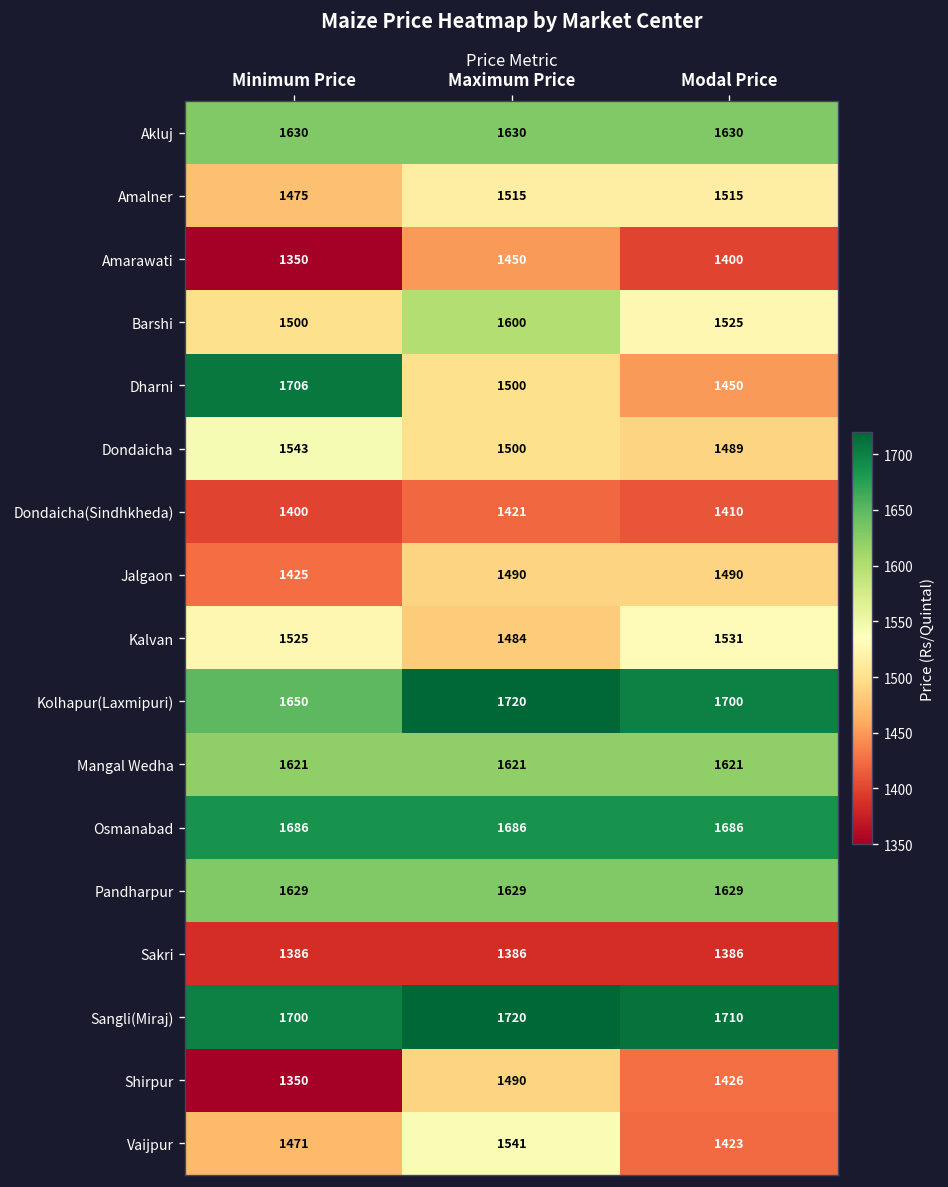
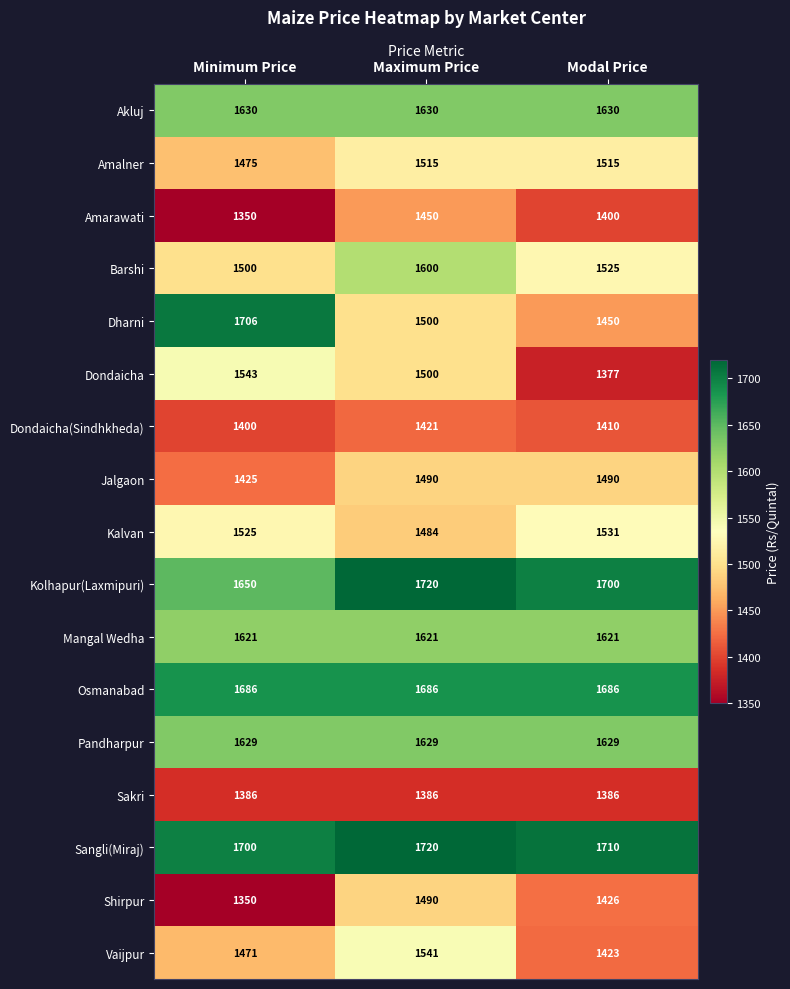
Dondaicha, Modal Price: 1489 -> 1377
